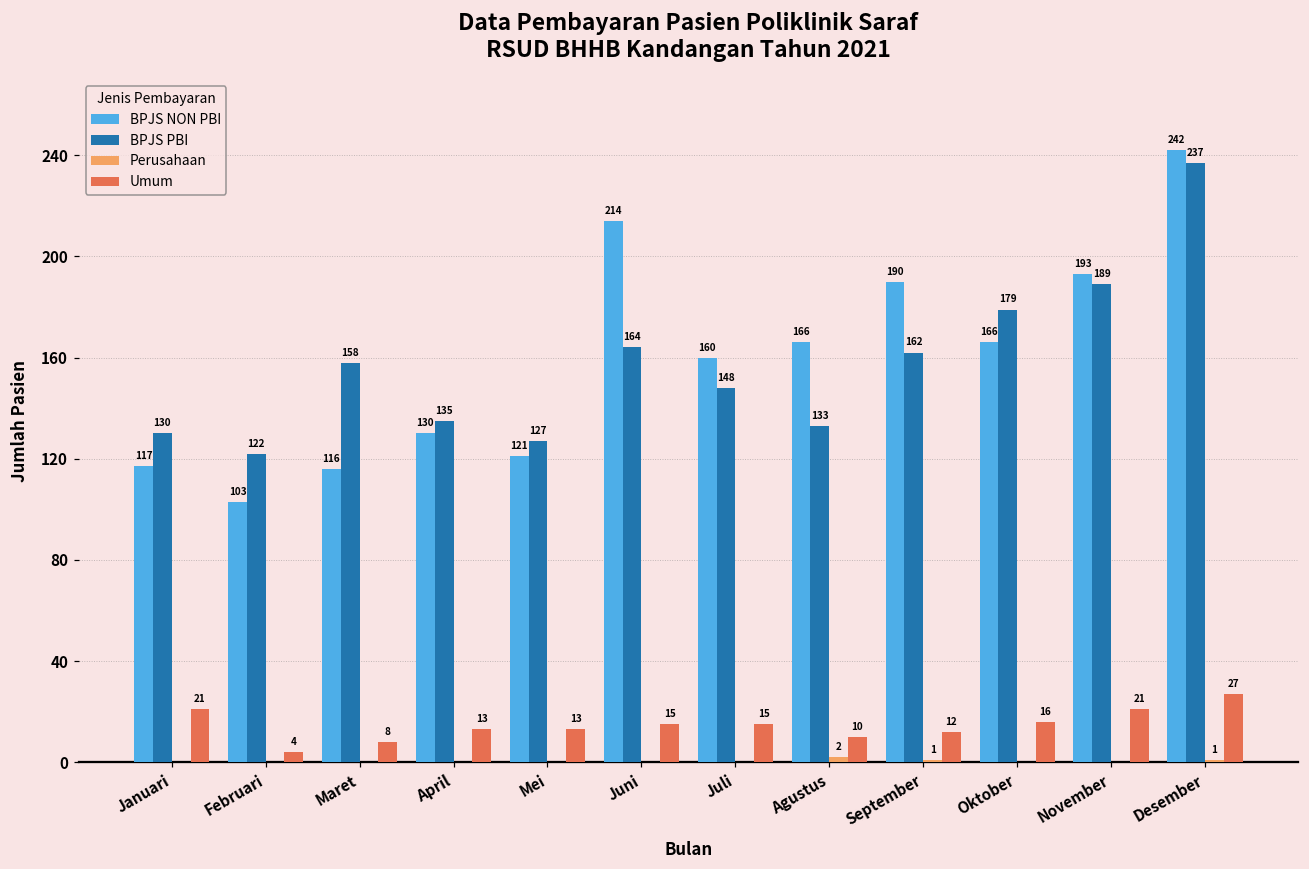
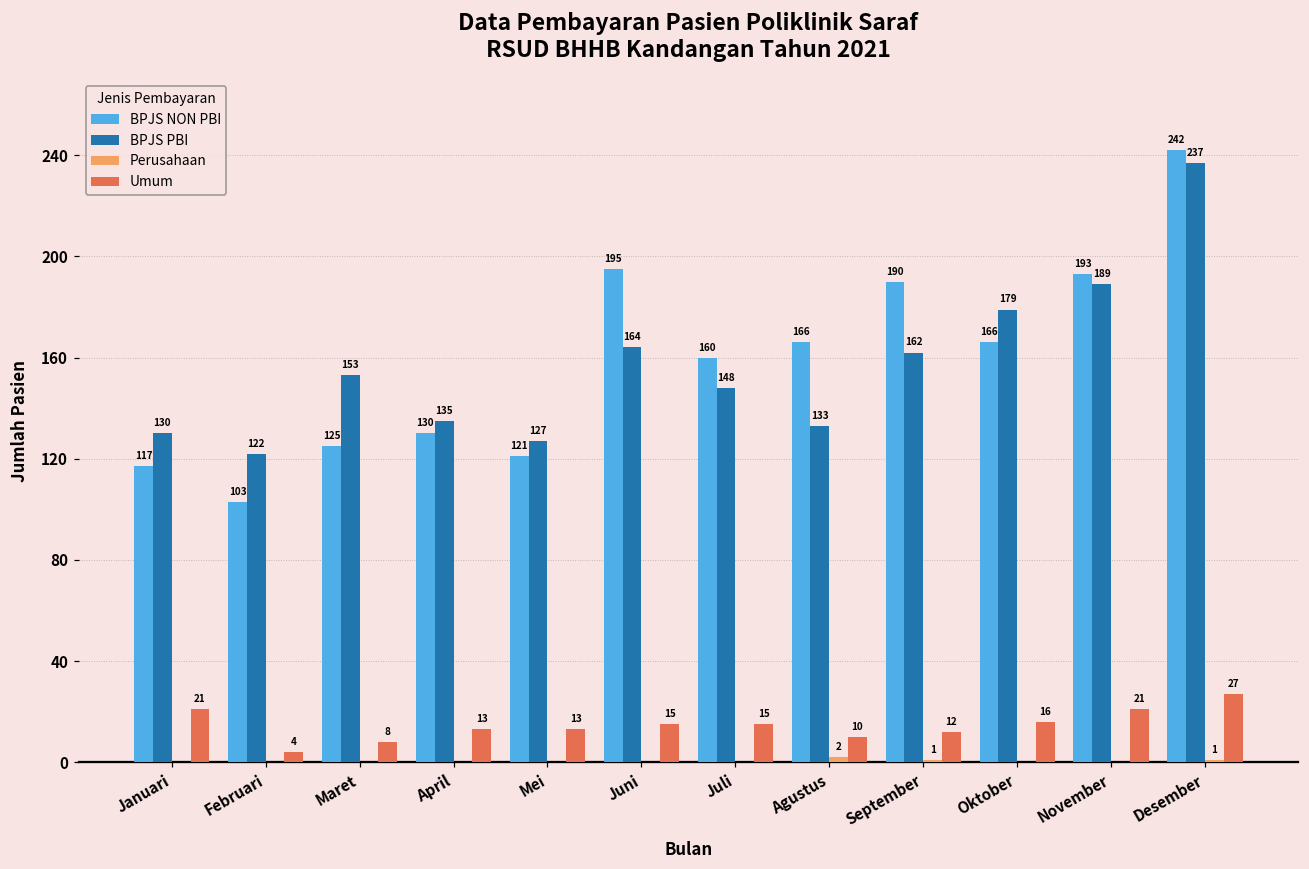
BPJS NON PBI, Maret: 116 -> 125
BPJS PBI, Maret: 158 -> 153
BPJS NON PBI, Juni: 214 -> 195
